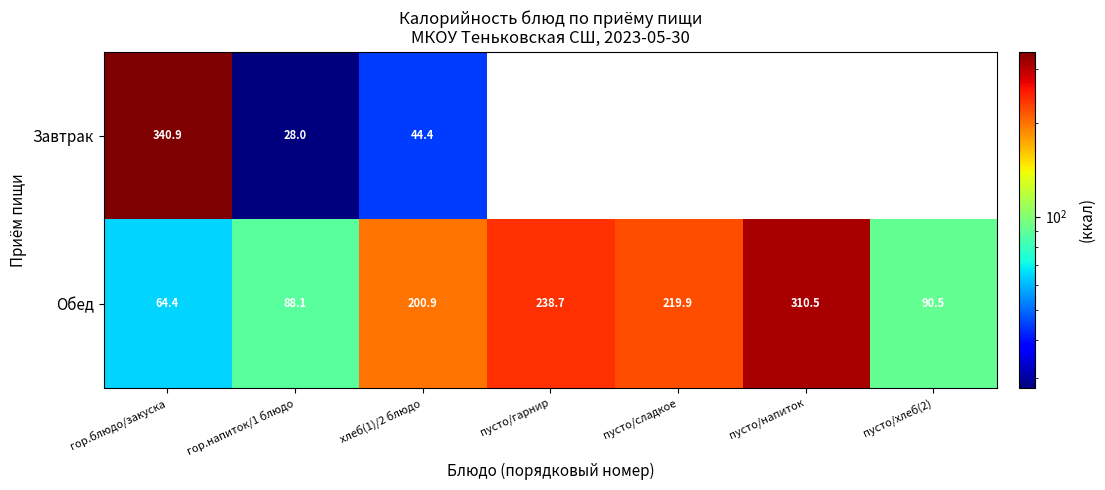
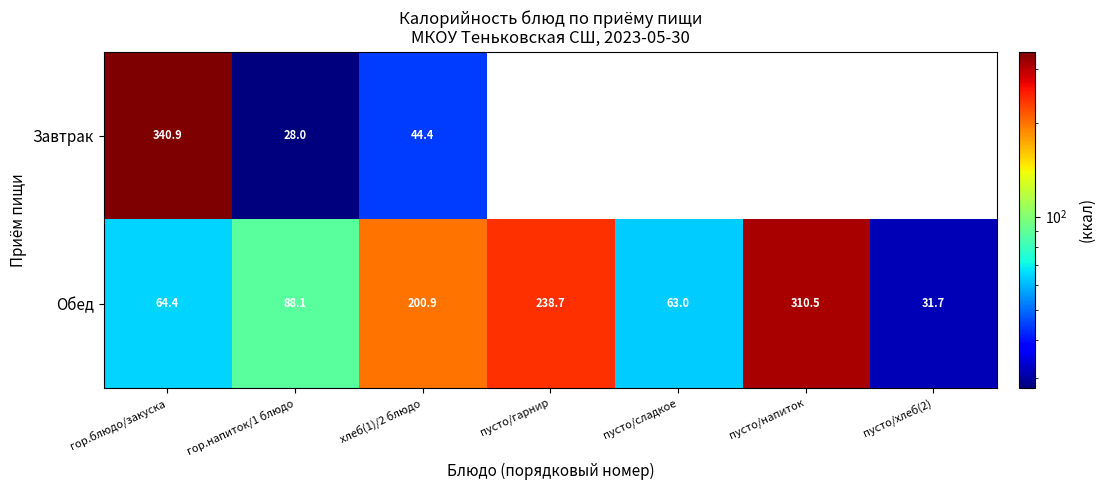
Обед, пусто/сладкое: 219.9 -> 63.0
Обед, пусто/хлеб(2): 90.5 -> 31.7
